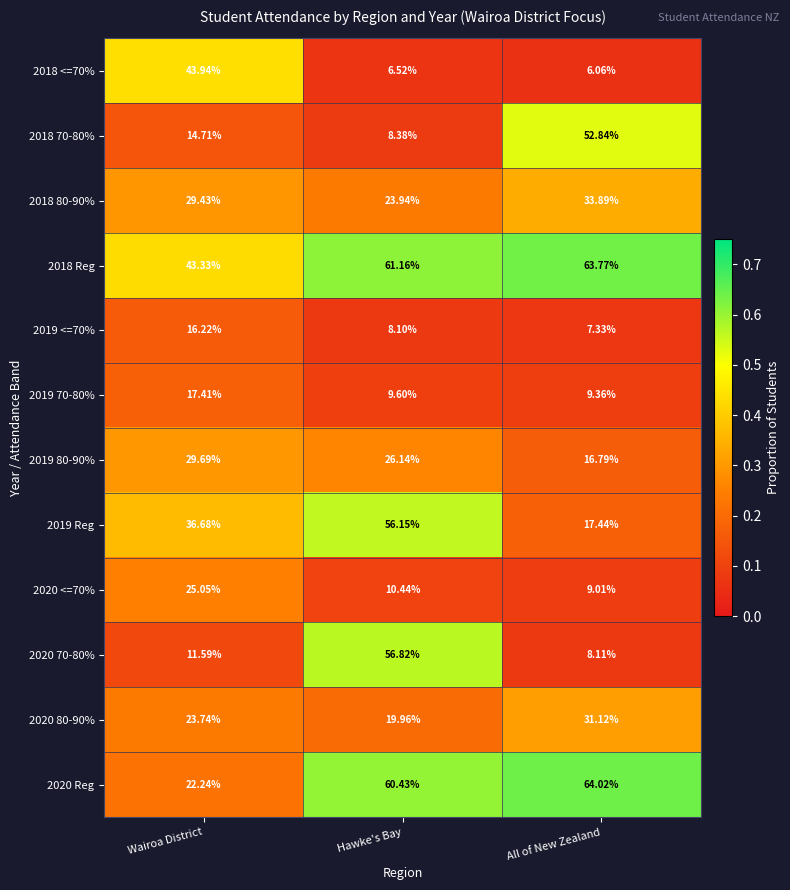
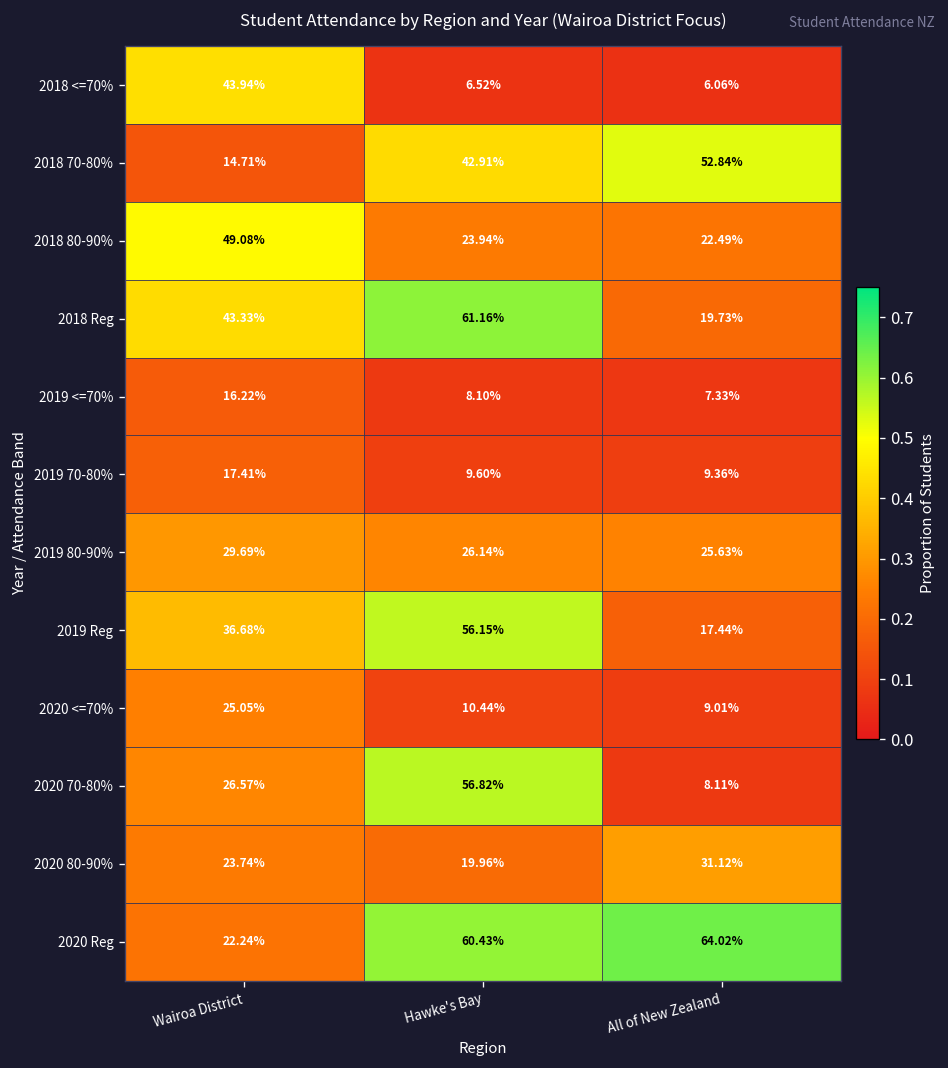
2018 70-80%, Hawke's Bay: 8.38% -> 42.91%
2018 80-90%, Wairoa District: 29.43% -> 49.08%
2018 80-90%, All of New Zealand: 33.89% -> 22.49%
2018 Reg, All of New Zealand: 63.77% -> 19.73%
2019 80-90%, All of New Zealand: 16.79% -> 25.63%
2020 70-80%, Wairoa District: 11.59% -> 26.57%
